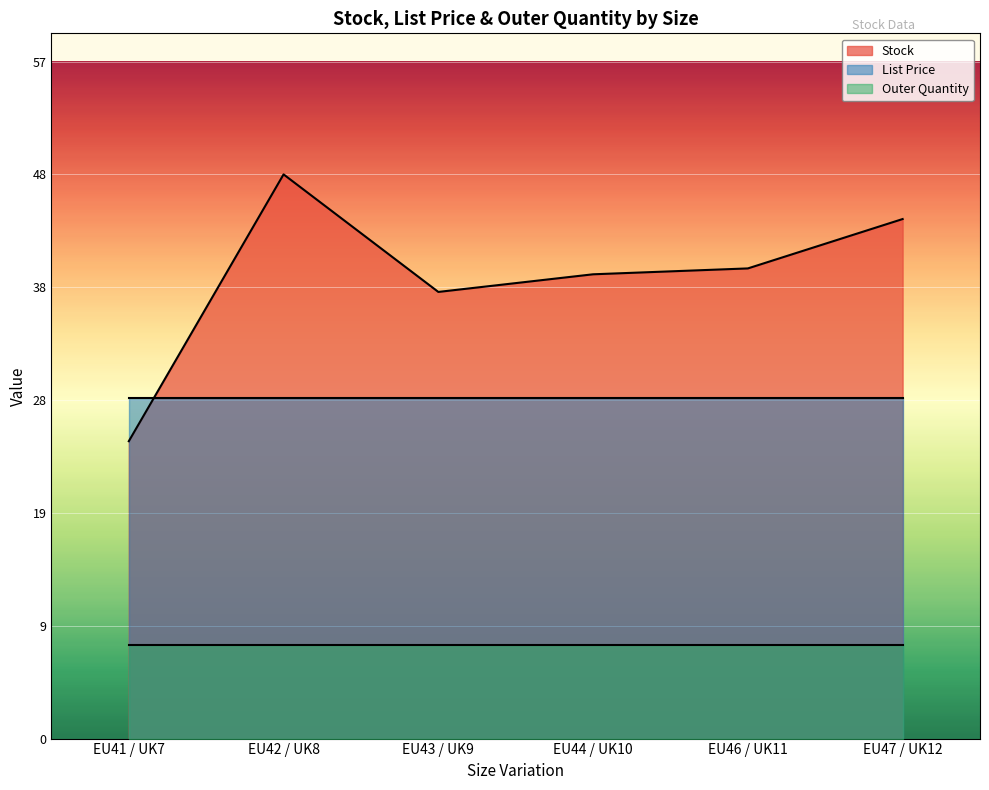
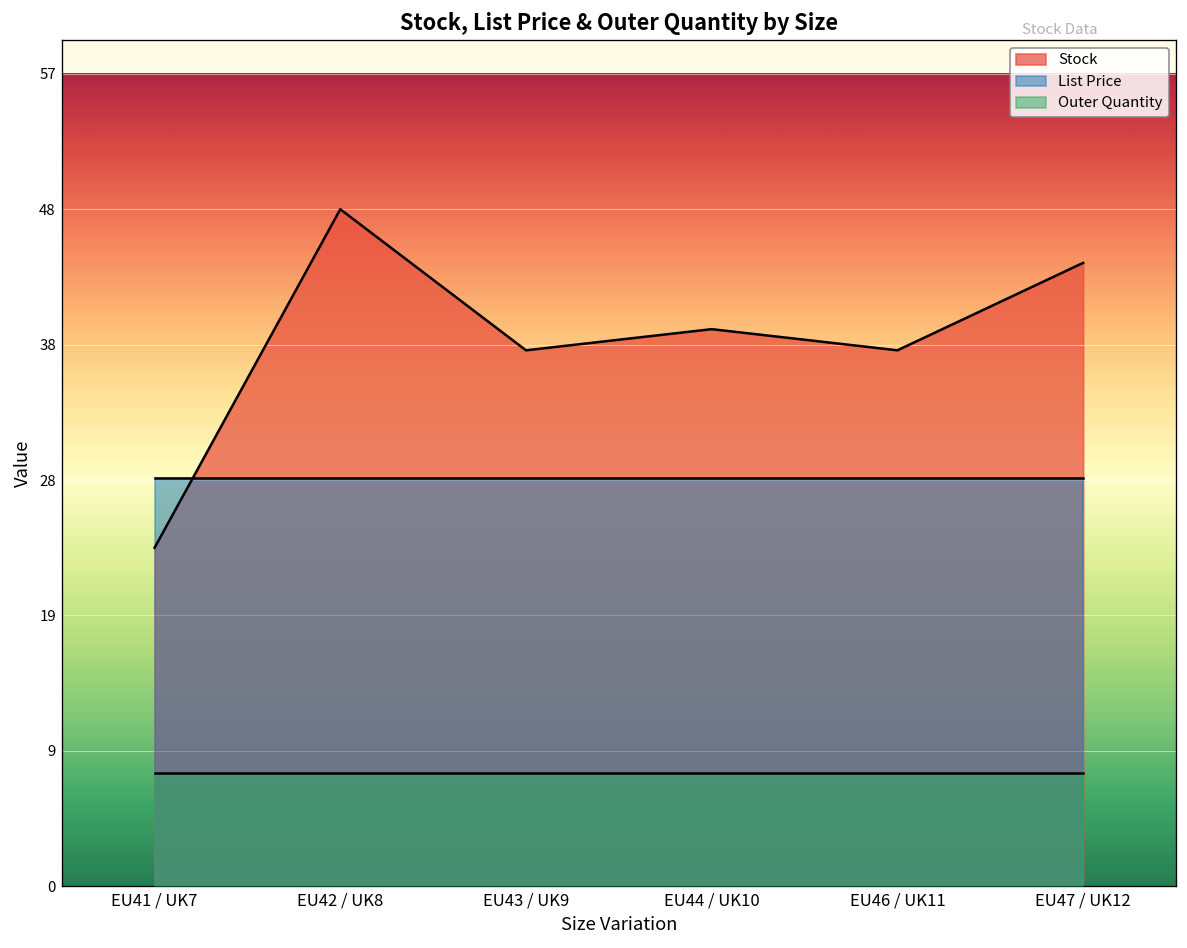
Stock, EU41 / UK7: 25.3 -> 24.0
Stock, EU46 / UK11: 40 -> 38
